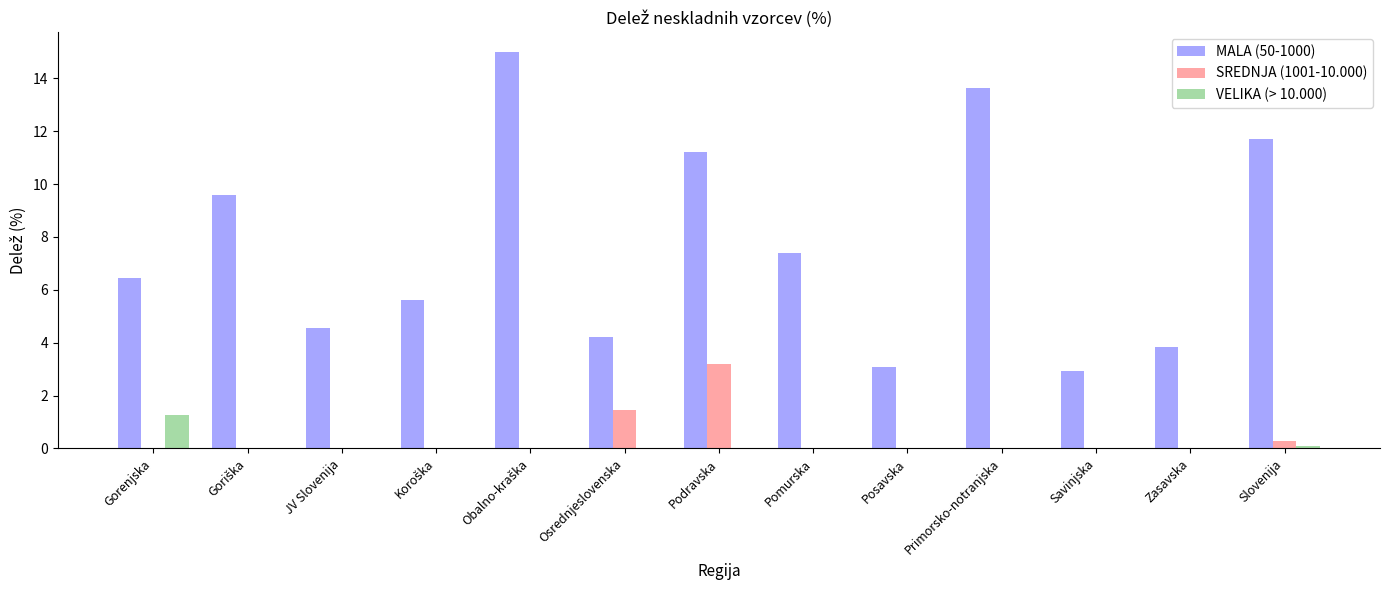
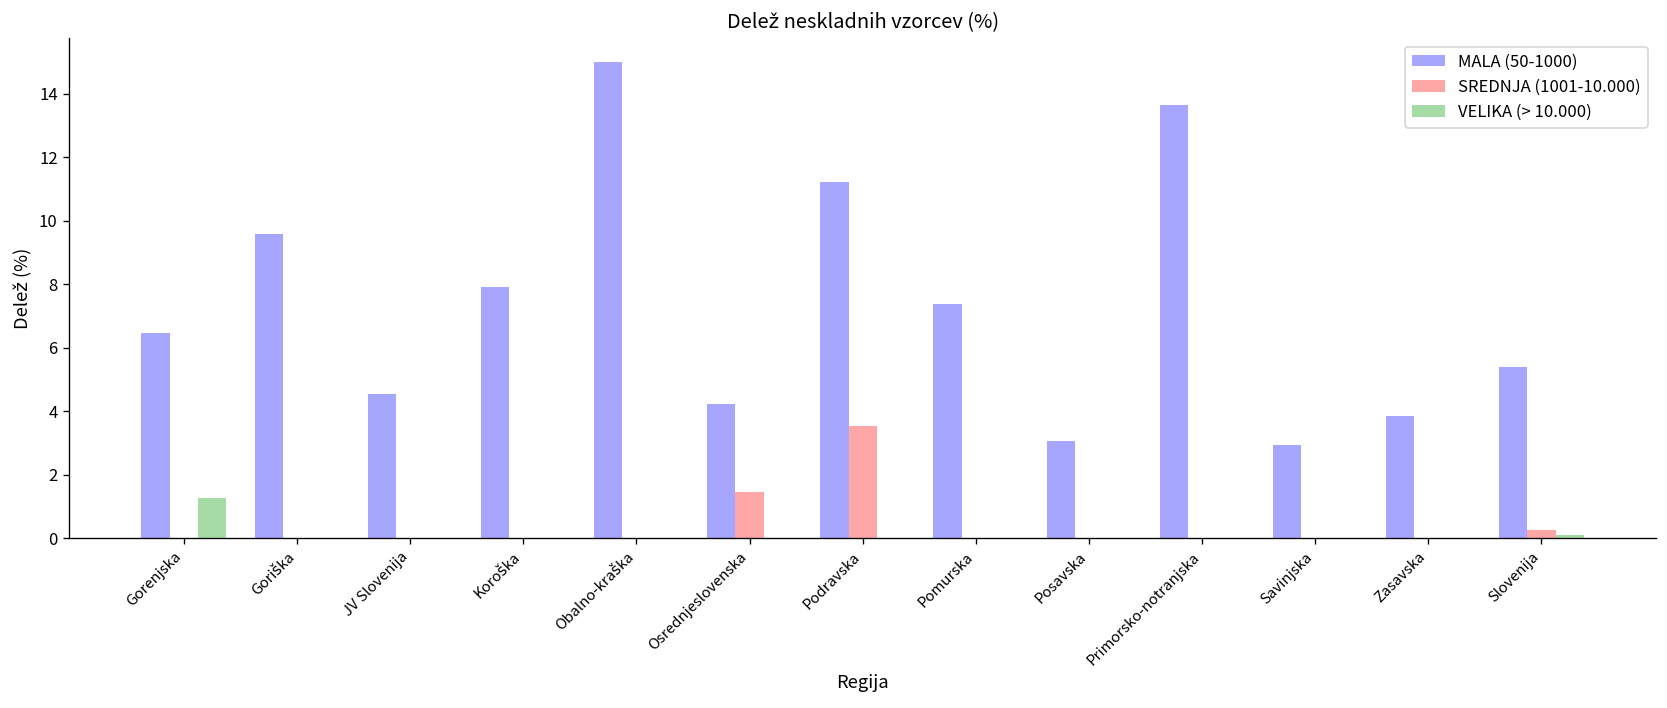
MALA (50-1000), Koroška: 5.6 -> 7.9
SREDNJA (1001-10.000), Podravska: 3.2 -> 3.5
MALA (50-1000), Slovenija: 11.7 -> 5.4
